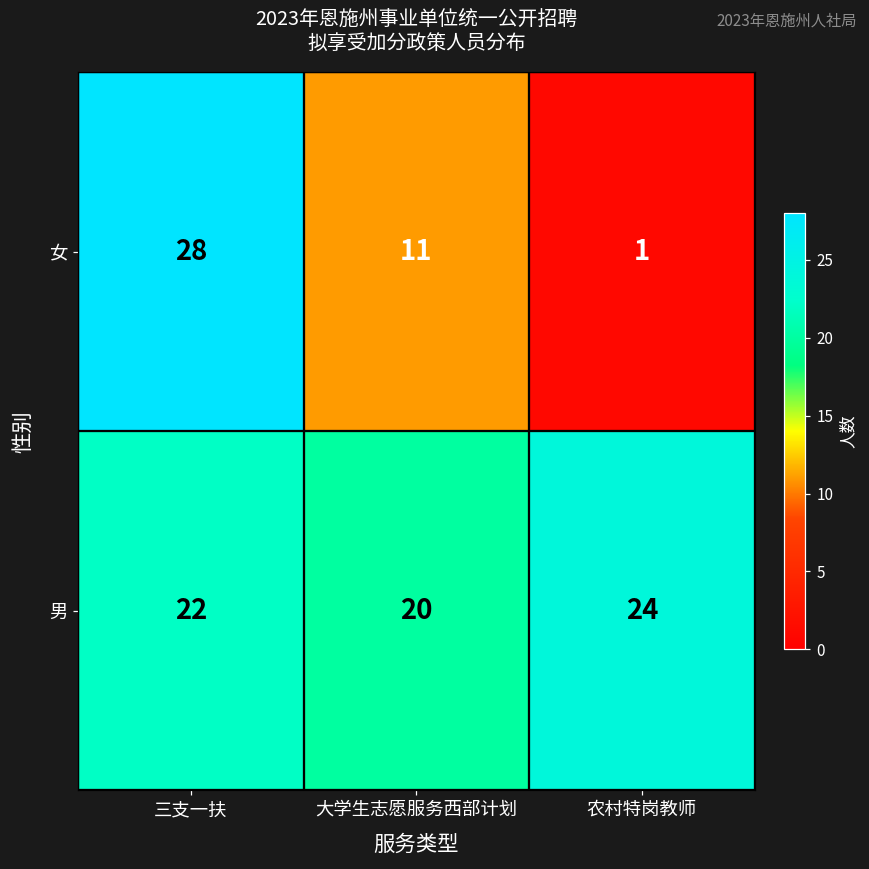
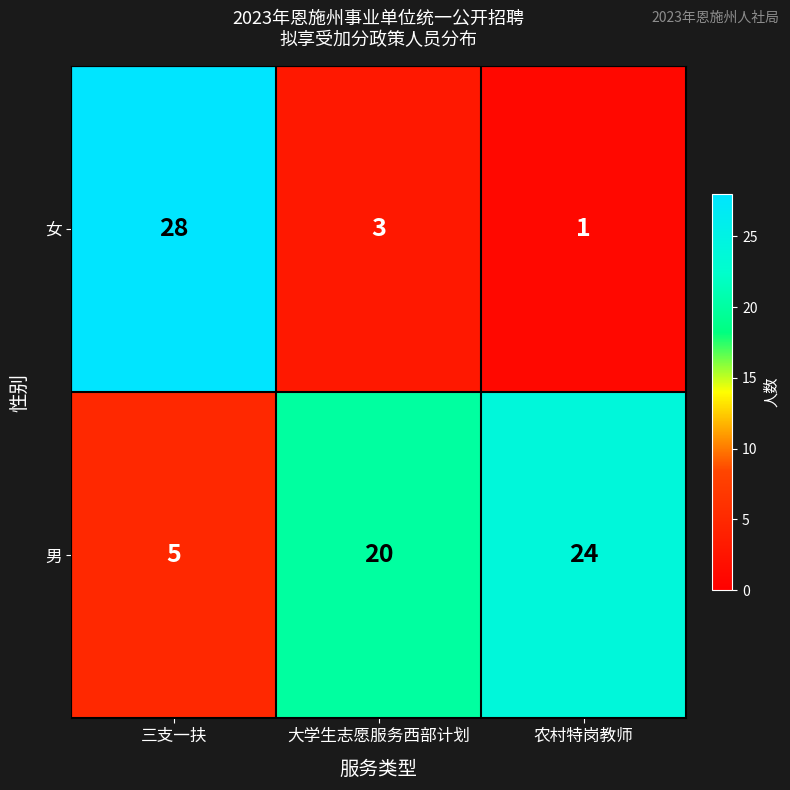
女, 大学生志愿服务西部计划: 11 -> 3
男, 三支一扶: 22 -> 5
